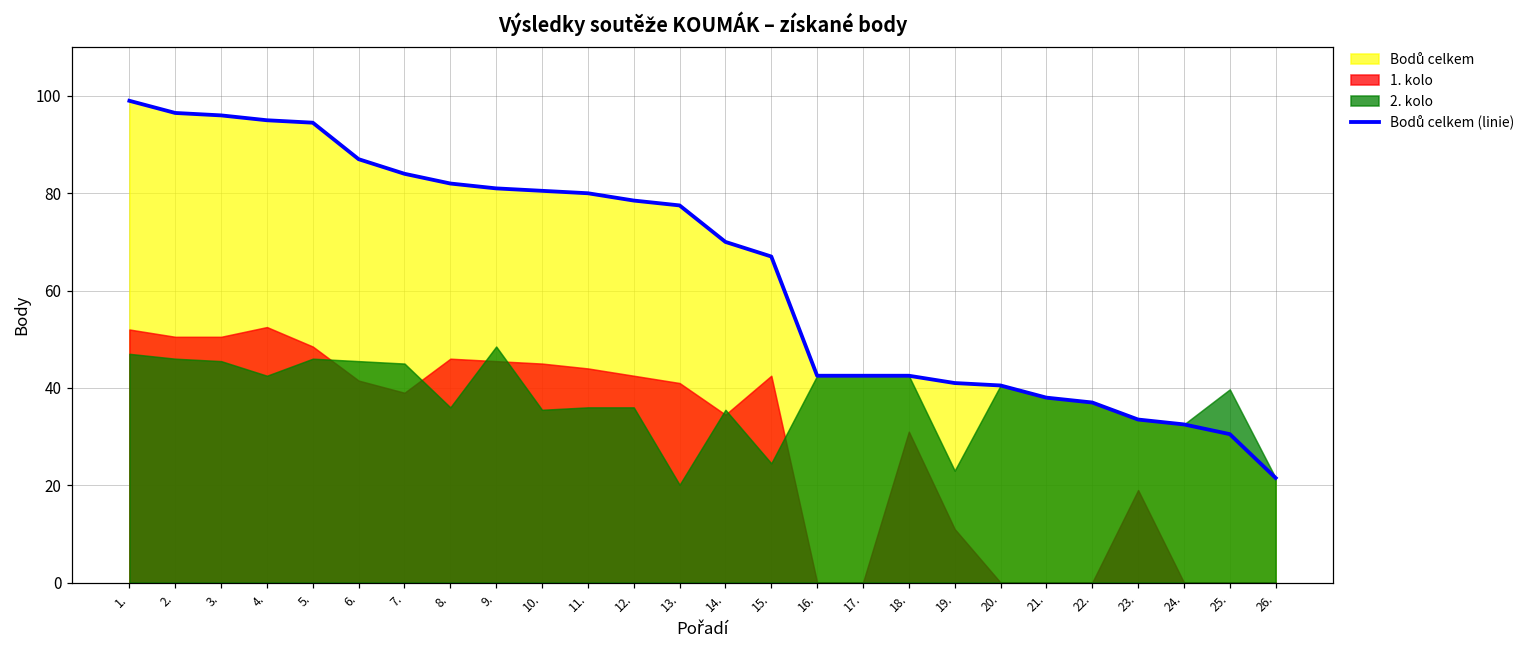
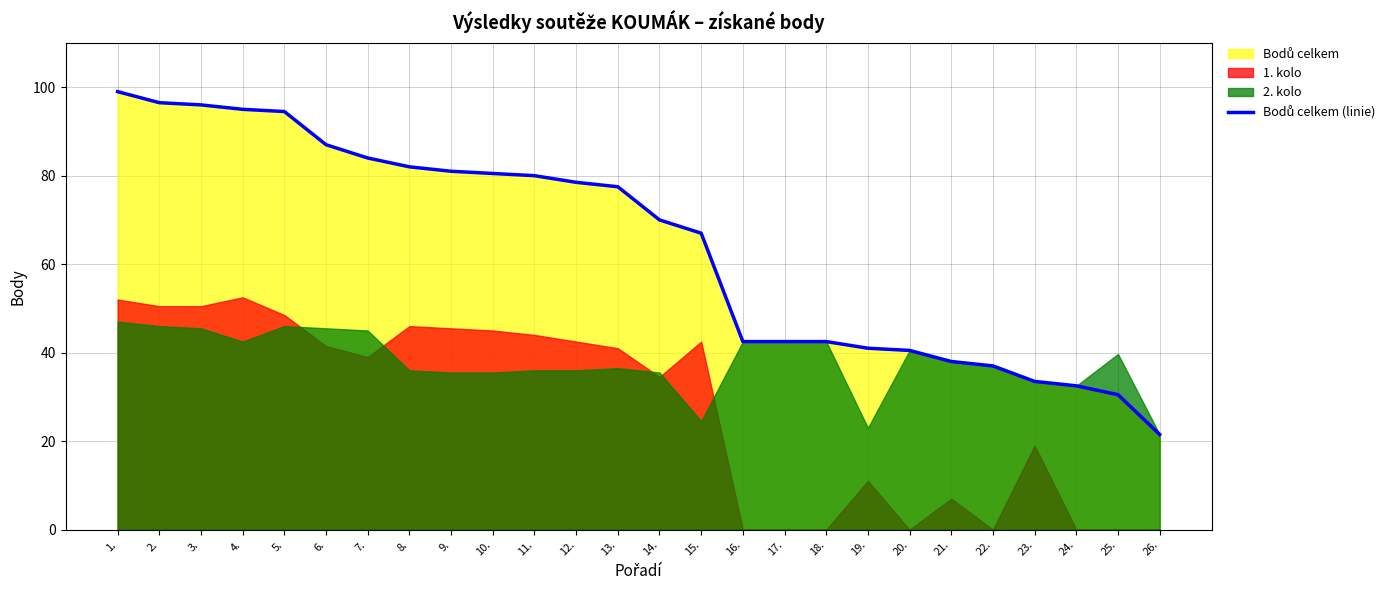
2. kolo, 9.: 49 -> 36
2. kolo, 13.: 20 -> 37
1. kolo, 18.: 31 -> 0
1. kolo, 21.: 0 -> 7
